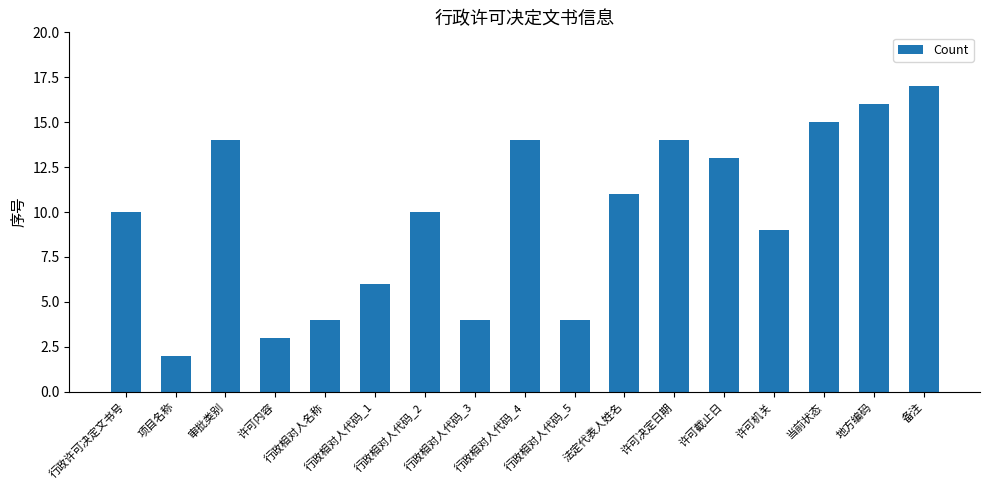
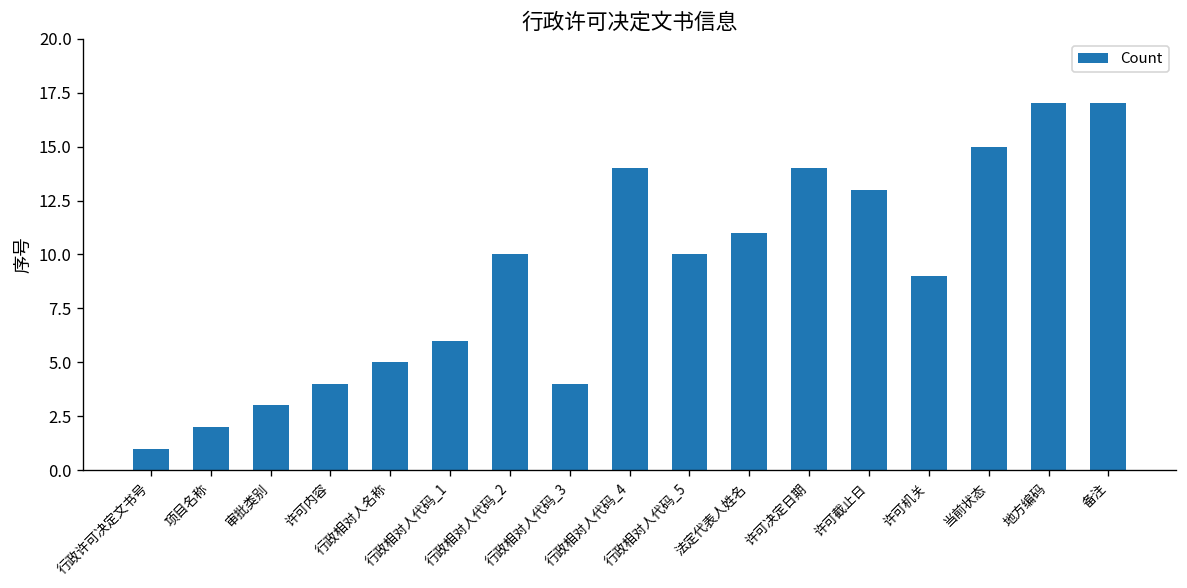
行政许可决定文书号: 10 -> 1
审批类别: 14 -> 3
许可内容: 3 -> 4
行政相对人名称: 4 -> 5
行政相对人代码_5: 4 -> 10
地方编码: 16 -> 17
